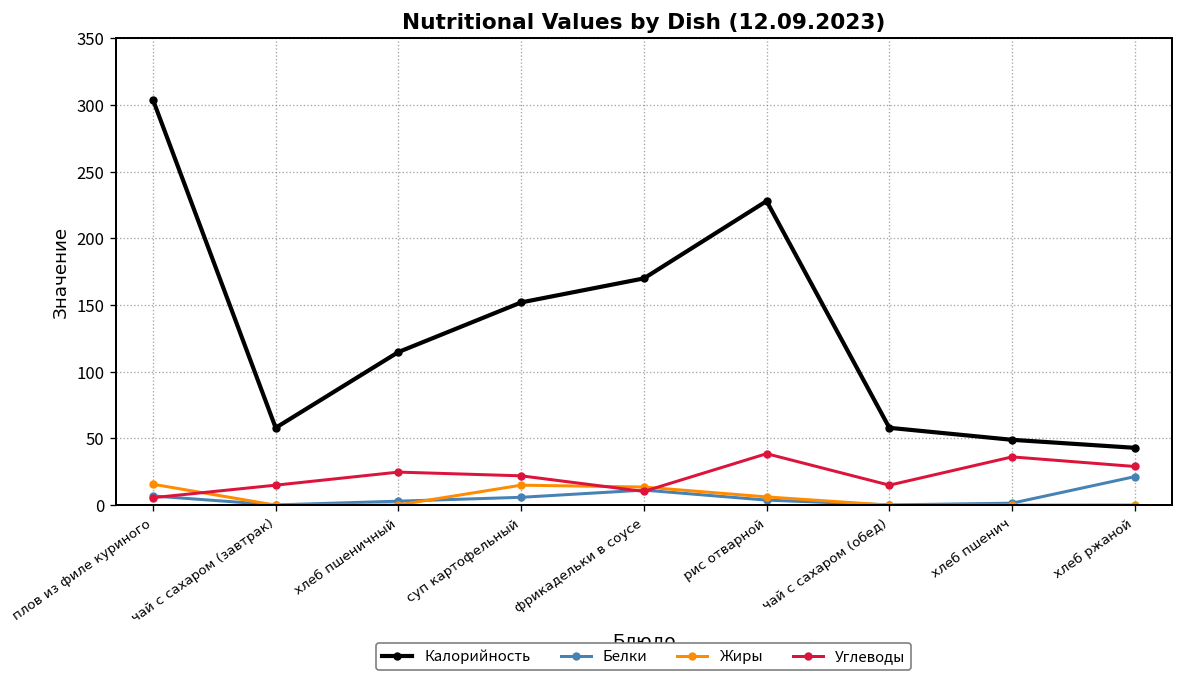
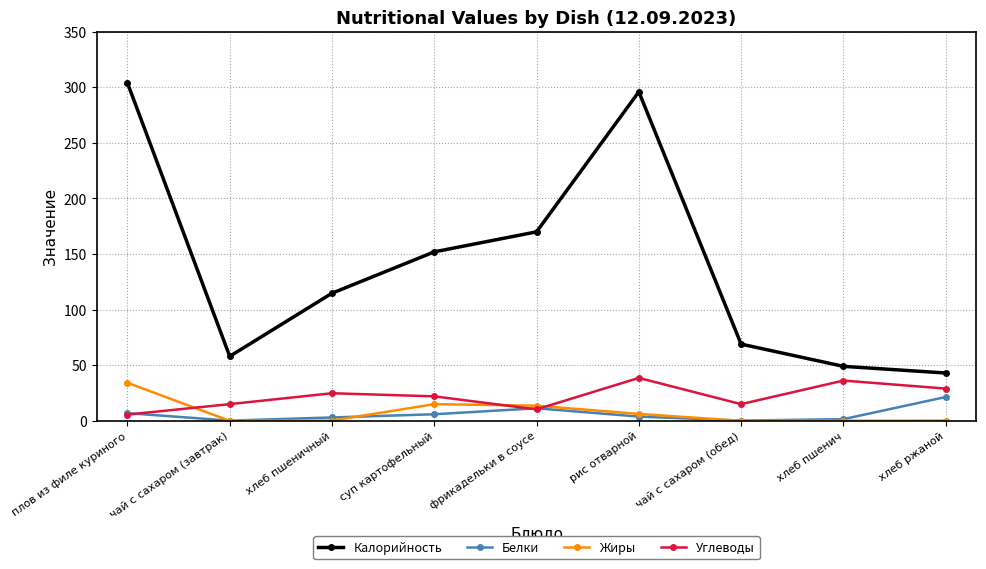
Жиры, плов из филе куриного: 16 -> 34
Калорийность, рис отварной: 228 -> 296
Калорийность, чай с сахаром (обед): 58 -> 69
